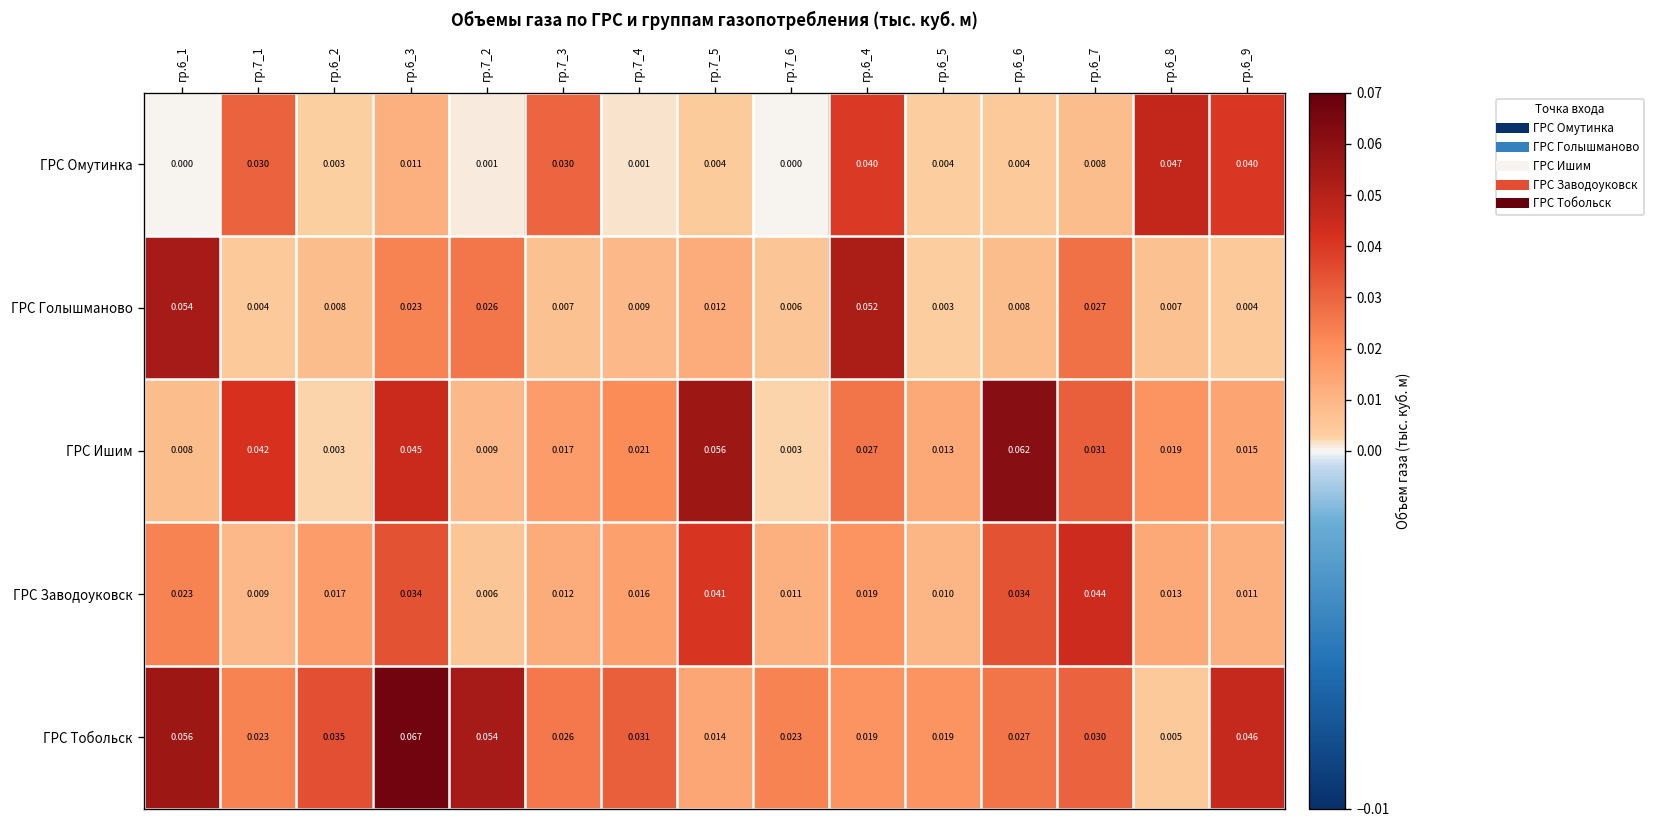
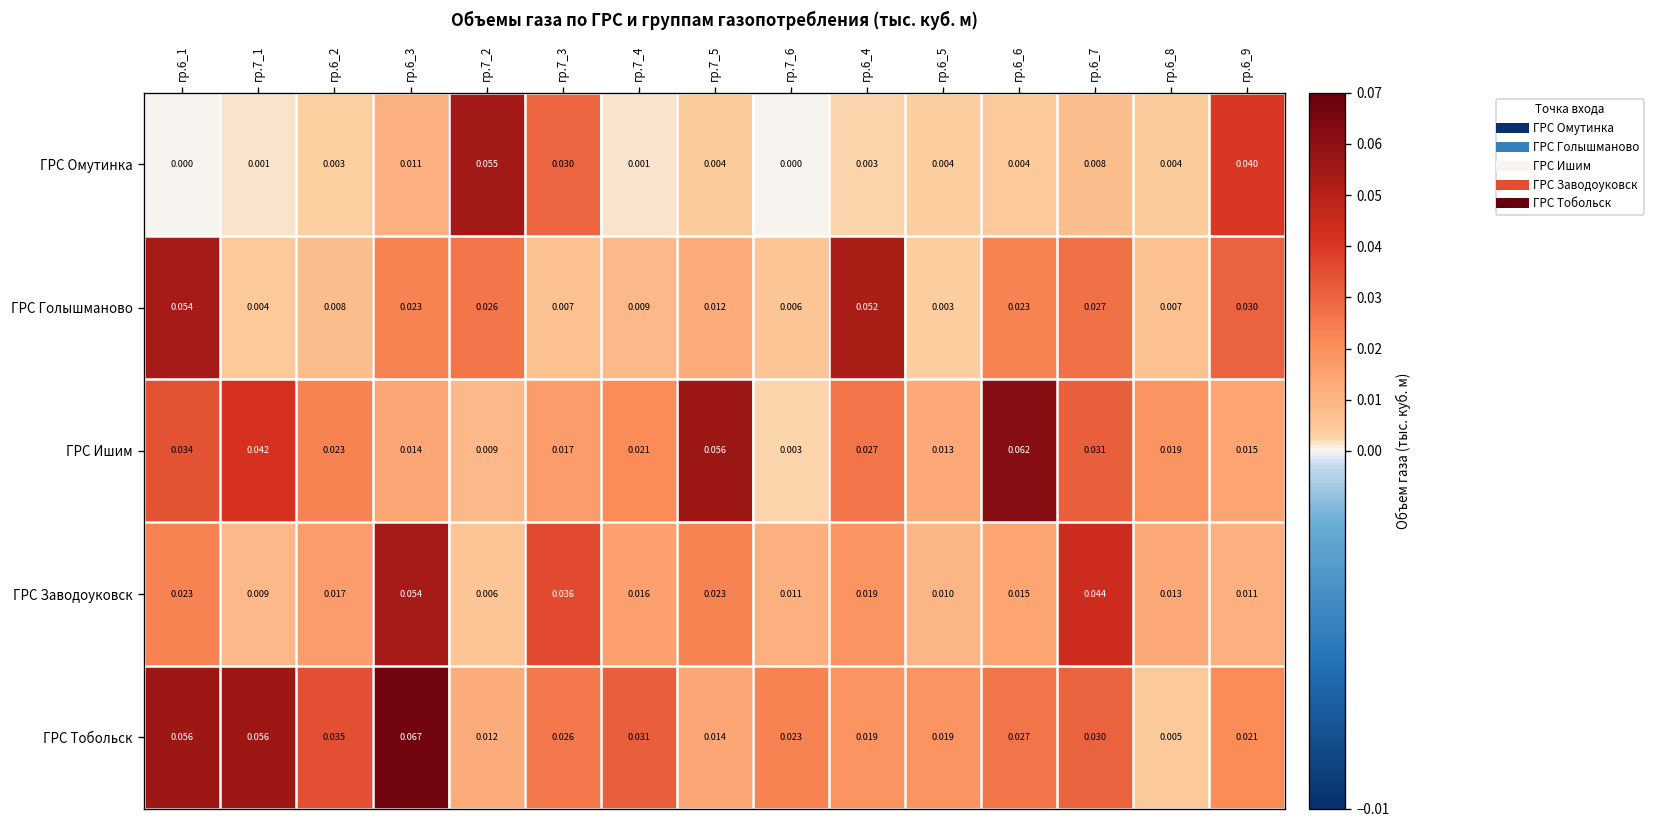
ГРС Омутинка, гр.7_1: 0.030 -> 0.001
ГРС Омутинка, гр.7_2: 0.001 -> 0.055
ГРС Омутинка, гр.6_4: 0.040 -> 0.003
ГРС Омутинка, гр.6_8: 0.047 -> 0.004
ГРС Голышманово, гр.6_6: 0.008 -> 0.023
ГРС Голышманово, гр.6_9: 0.004 -> 0.030
ГРС Ишим, гр.6_1: 0.008 -> 0.034
ГРС Ишим, гр.6_2: 0.003 -> 0.023
ГРС Ишим, гр.6_3: 0.045 -> 0.014
ГРС Заводоуковск, гр.6_3: 0.034 -> 0.054
ГРС Заводоуковск, гр.7_3: 0.012 -> 0.036
ГРС Заводоуковск, гр.7_5: 0.041 -> 0.023
ГРС Заводоуковск, гр.6_6: 0.034 -> 0.015
ГРС Тобольск, гр.7_1: 0.023 -> 0.056
ГРС Тобольск, гр.7_2: 0.054 -> 0.012
ГРС Тобольск, гр.6_9: 0.046 -> 0.021
